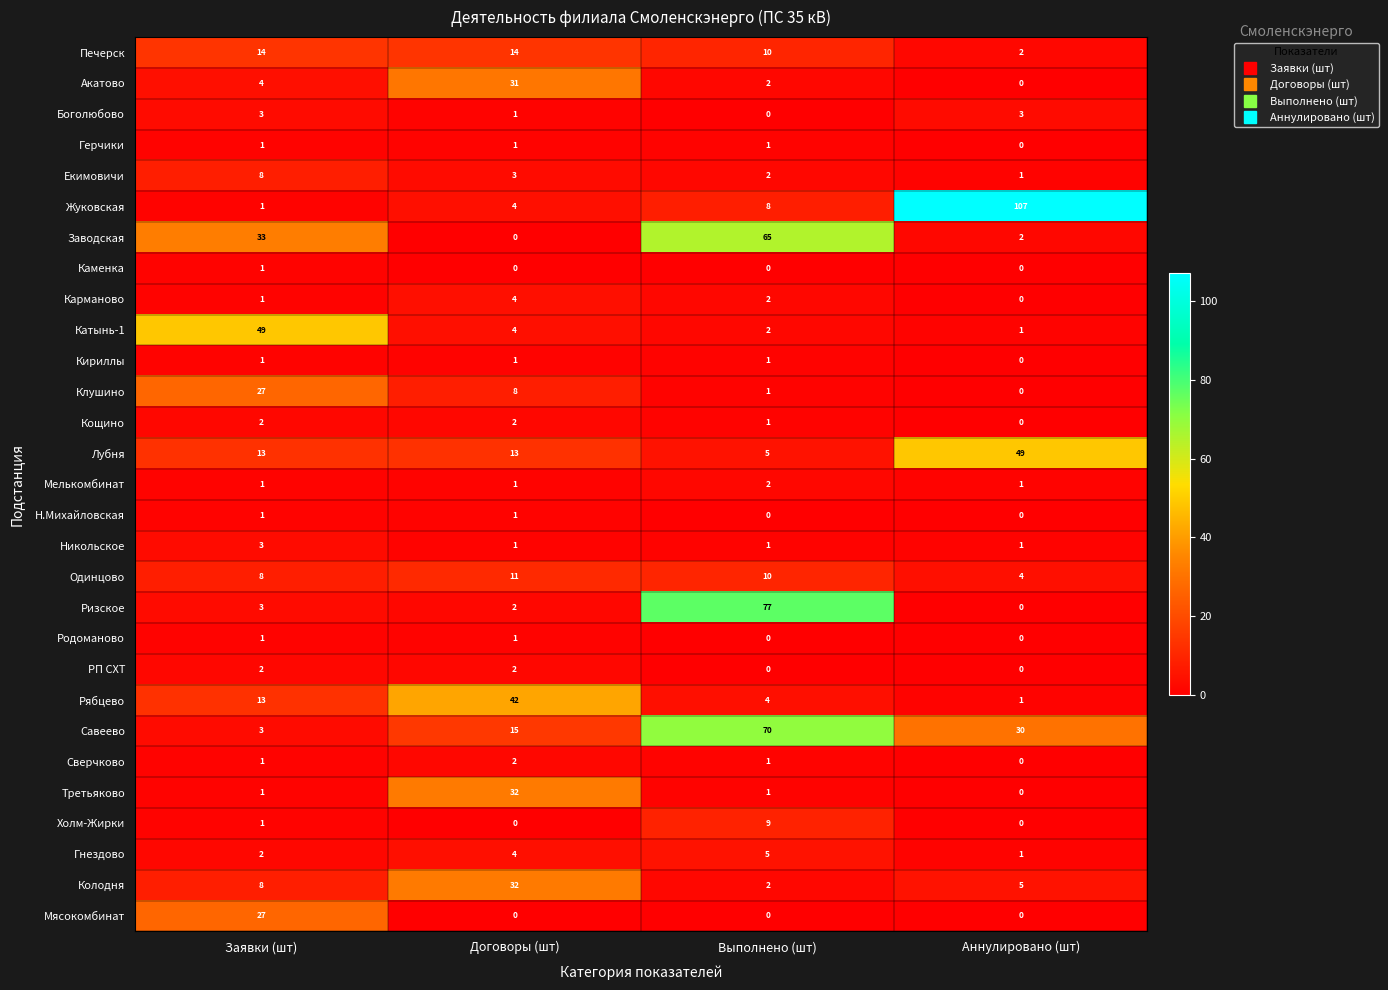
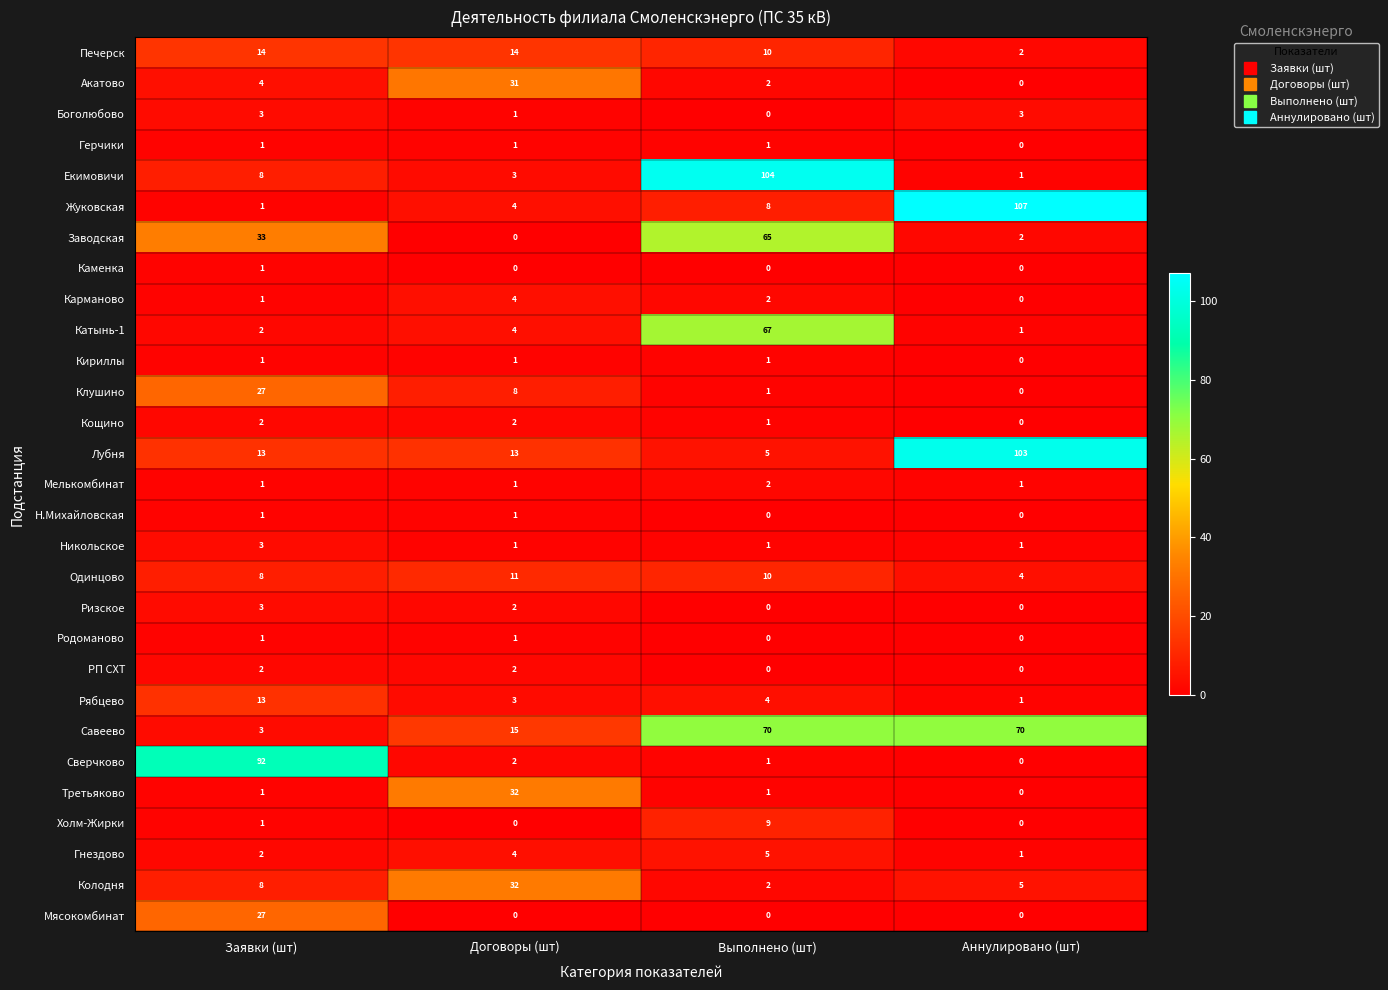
Екимовичи, Выполнено (шт): 2 -> 104
Катынь-1, Заявки (шт): 49 -> 2
Катынь-1, Выполнено (шт): 2 -> 67
Лубня, Аннулировано (шт): 49 -> 103
Ризское, Выполнено (шт): 77 -> 0
Рябцево, Договоры (шт): 42 -> 3
Савеево, Аннулировано (шт): 30 -> 70
Сверчково, Заявки (шт): 1 -> 92
